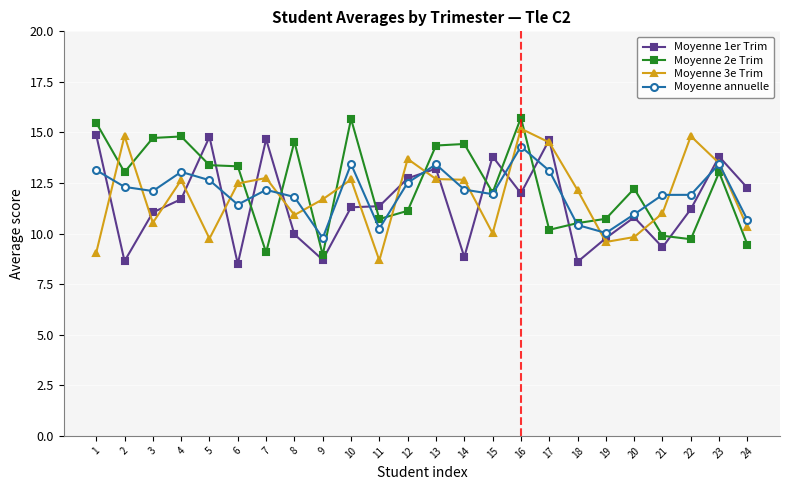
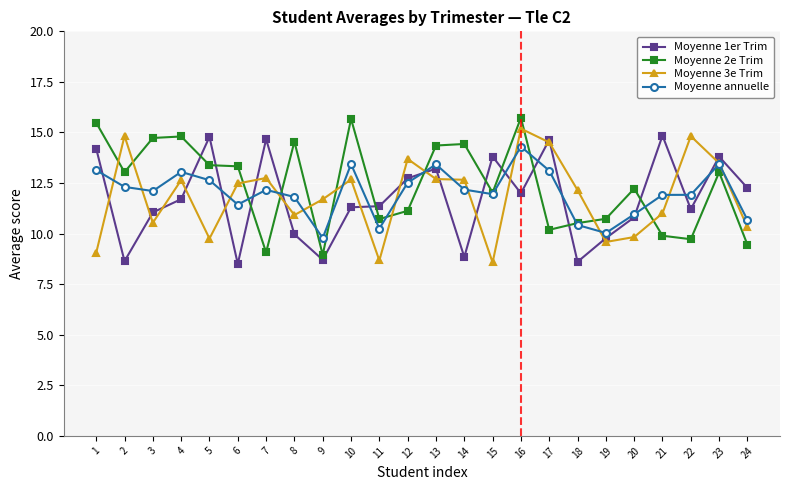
Moyenne 1er Trim, 1: 14.9 -> 14.2
Moyenne 3e Trim, 15: 10.0 -> 8.6
Moyenne 1er Trim, 21: 9.3 -> 14.8
